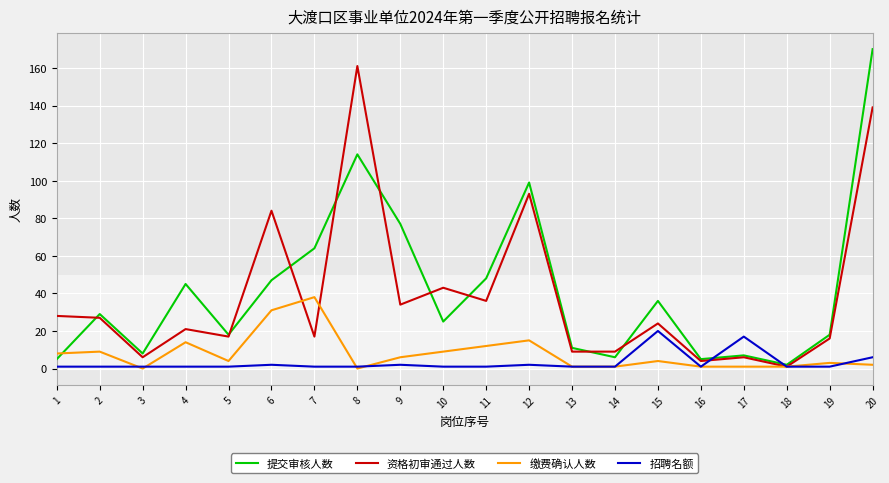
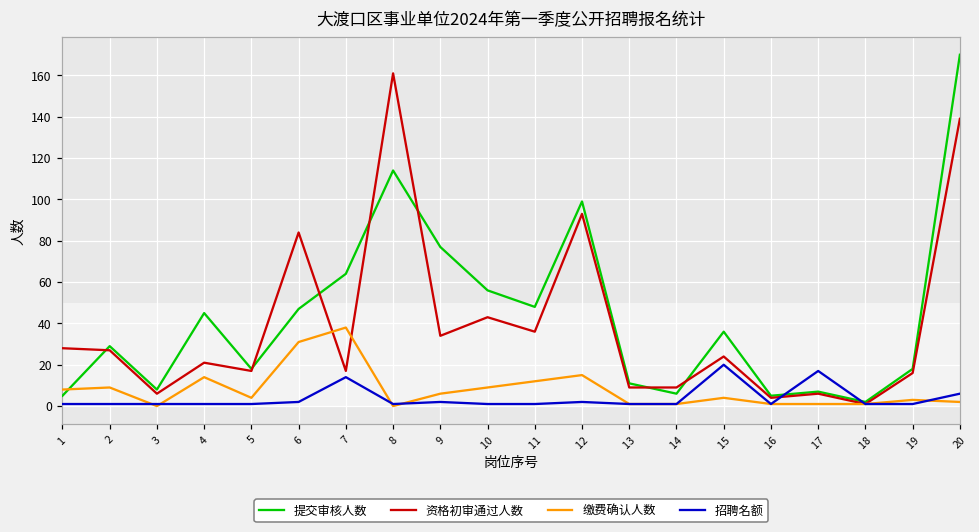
招聘名额, 7: 1 -> 14
提交审核人数, 10: 25 -> 56
